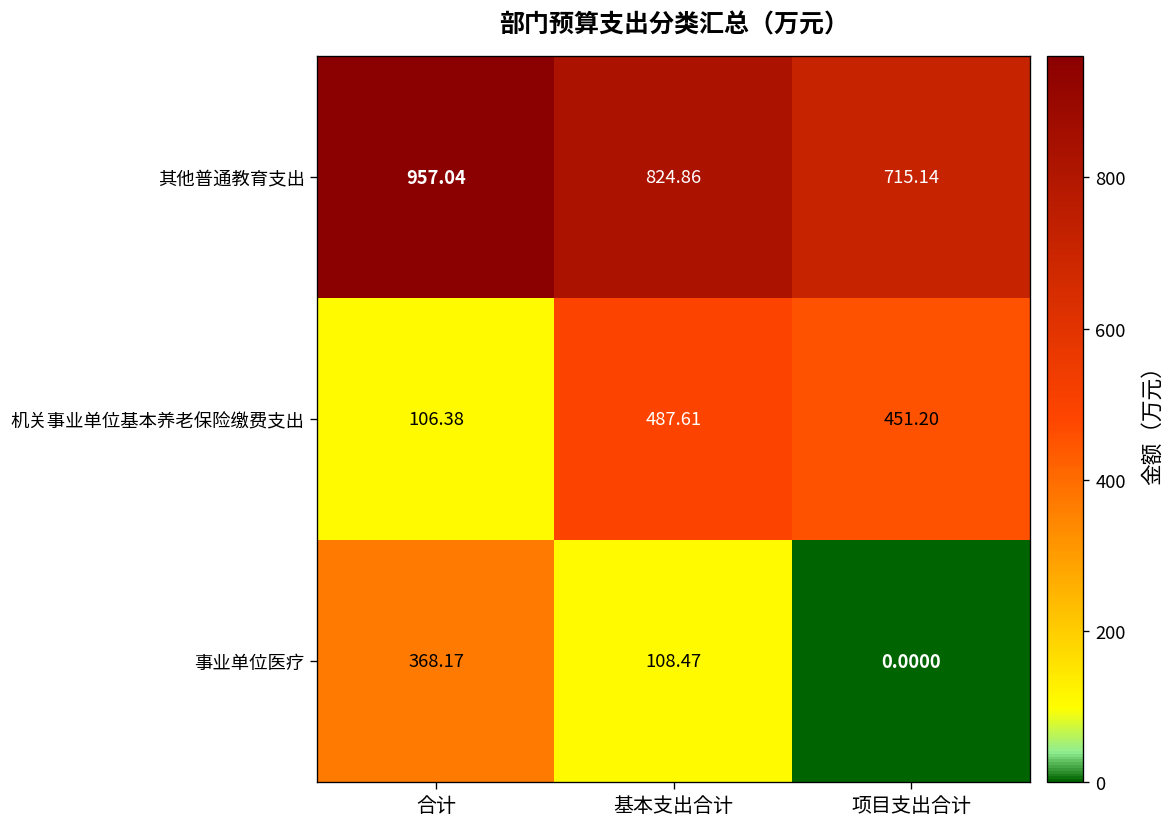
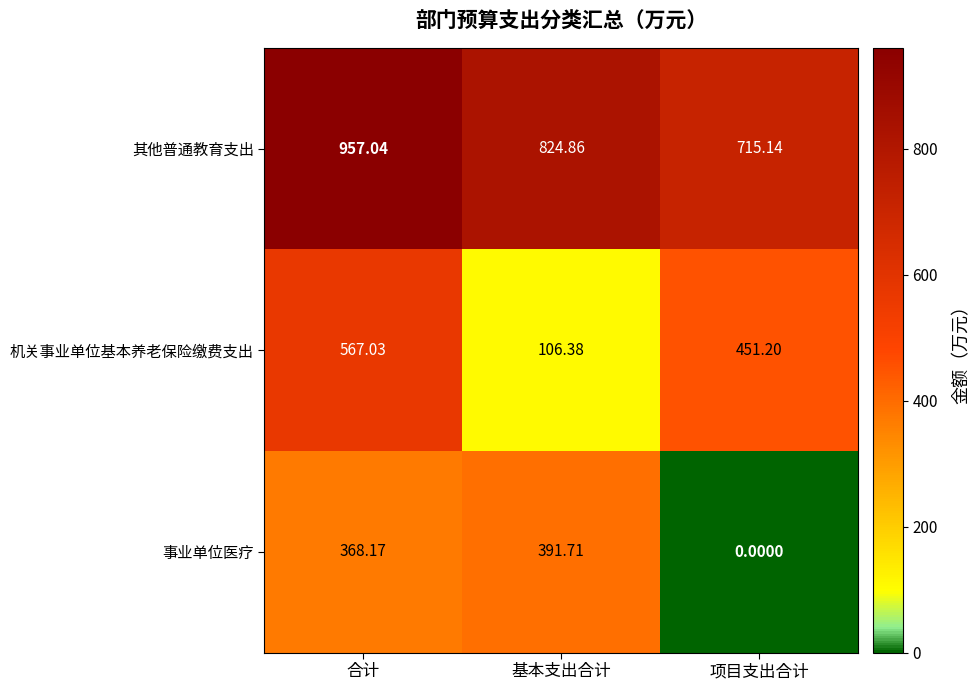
机关事业单位基本养老保险缴费支出, 合计: 106.38 -> 567.03
机关事业单位基本养老保险缴费支出, 基本支出合计: 487.61 -> 106.38
事业单位医疗, 基本支出合计: 108.47 -> 391.71
